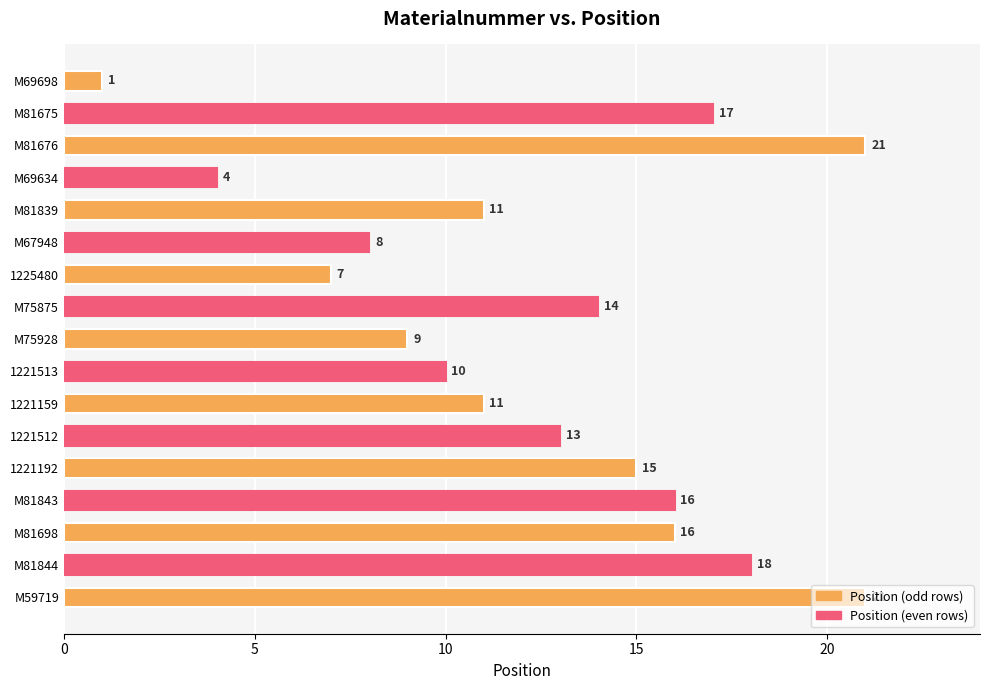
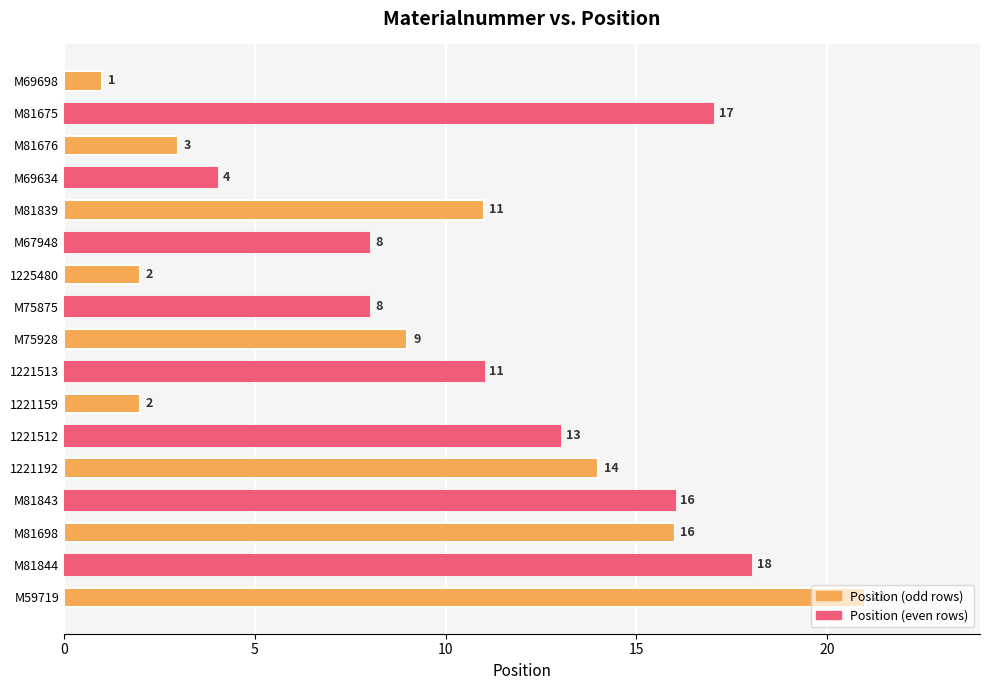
M81676: 21 -> 3
1225480: 7 -> 2
M75875: 14 -> 8
1221513: 10 -> 11
1221159: 11 -> 2
1221192: 15 -> 14
